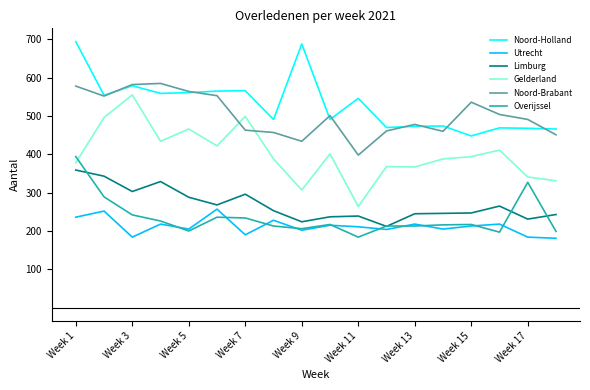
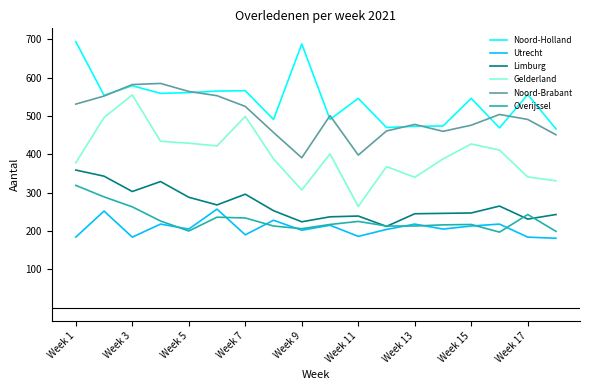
Utrecht, Week 1: 240 -> 180
Noord-Brabant, Week 1: 580 -> 530
Overijssel, Week 1: 390 -> 320
Overijssel, Week 3: 240 -> 260
Gelderland, Week 5: 470 -> 430
Noord-Brabant, Week 7: 460 -> 530
Noord-Brabant, Week 9: 430 -> 390
Utrecht, Week 11: 210 -> 190
Overijssel, Week 11: 180 -> 230
Gelderland, Week 13: 370 -> 340
Noord-Holland, Week 15: 450 -> 550
Gelderland, Week 15: 390 -> 430
Noord-Brabant, Week 15: 540 -> 480
Noord-Holland, Week 17: 470 -> 560
Overijssel, Week 17: 330 -> 240
